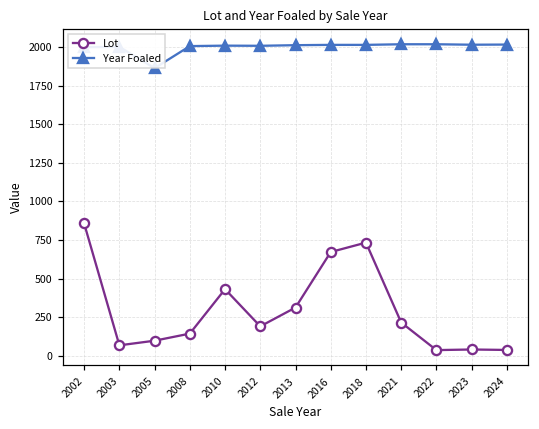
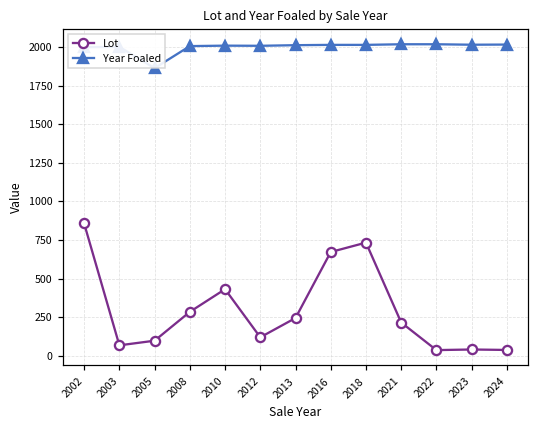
Lot, 2008: 140 -> 280
Lot, 2012: 190 -> 120
Lot, 2013: 310 -> 240
